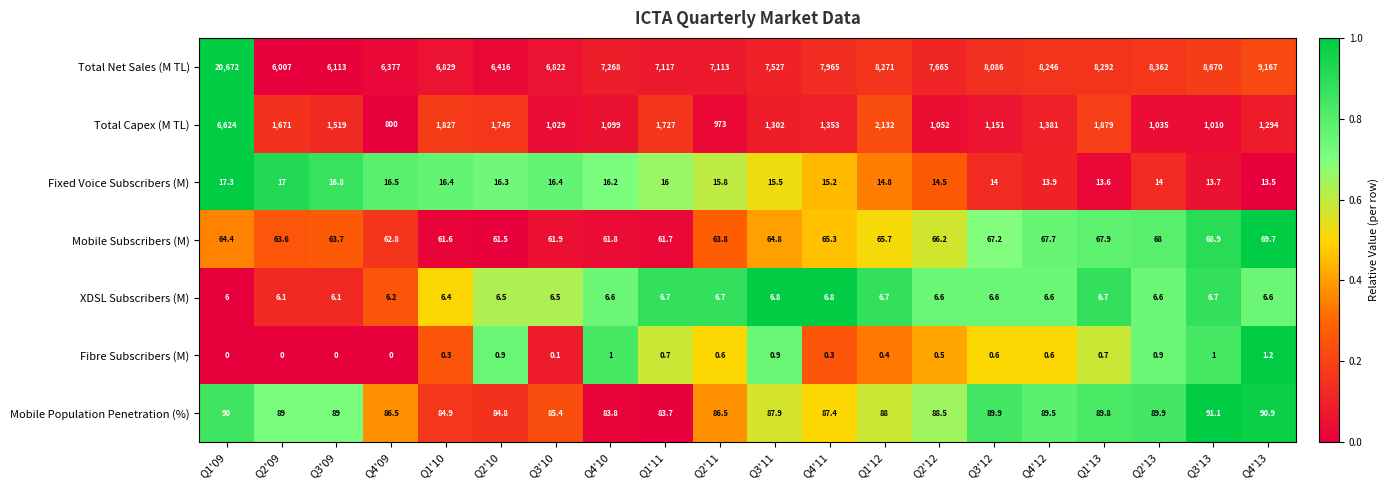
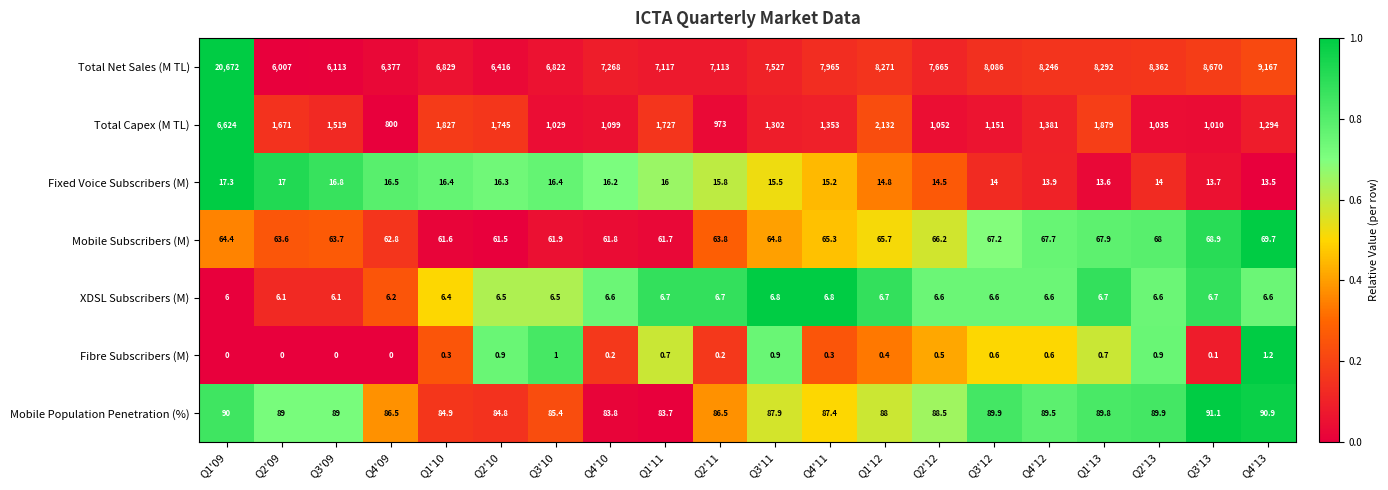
Fibre Subscribers (M), Q3'10: 0.1 -> 1
Fibre Subscribers (M), Q4'10: 1 -> 0.2
Fibre Subscribers (M), Q2'11: 0.6 -> 0.2
Fibre Subscribers (M), Q3'13: 1 -> 0.1
